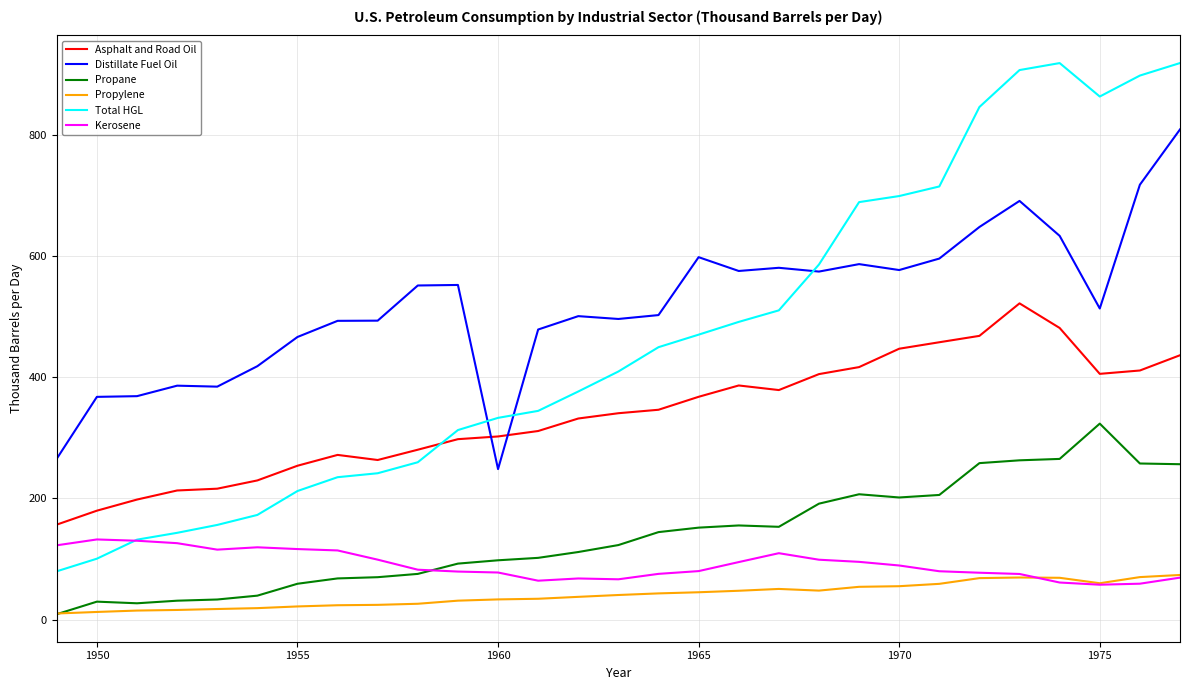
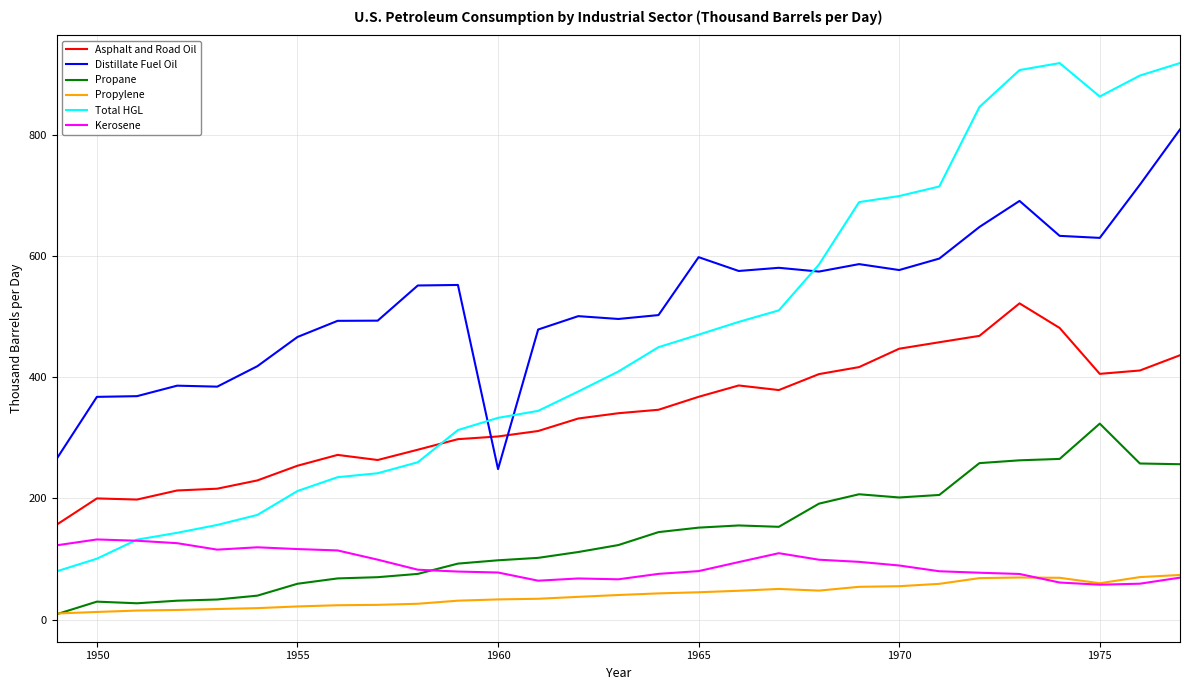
Asphalt and Road Oil, 1950: 180 -> 200
Distillate Fuel Oil, 1975: 510 -> 630
